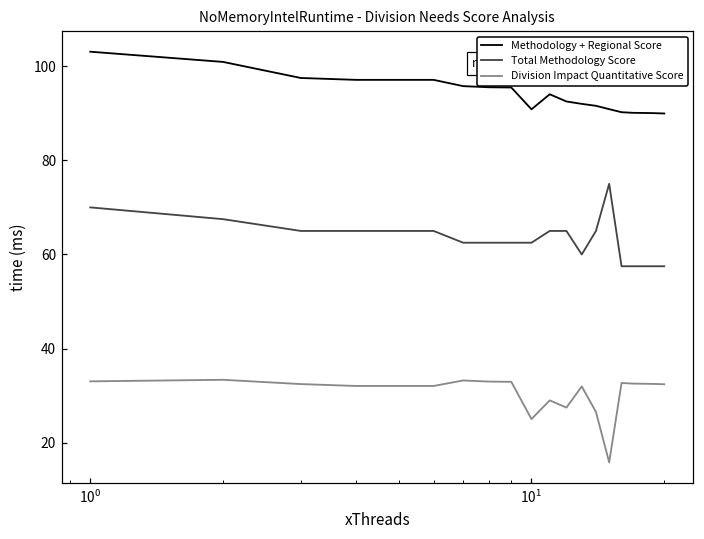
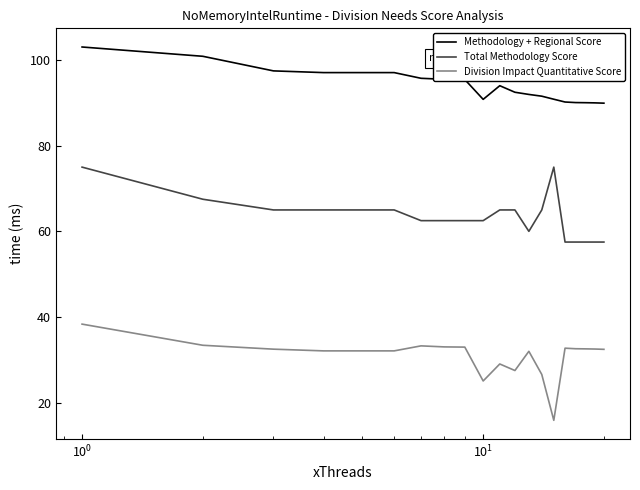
Total Methodology Score, 10^0: 70 -> 75
Division Impact Quantitative Score, 10^0: 33 -> 38
